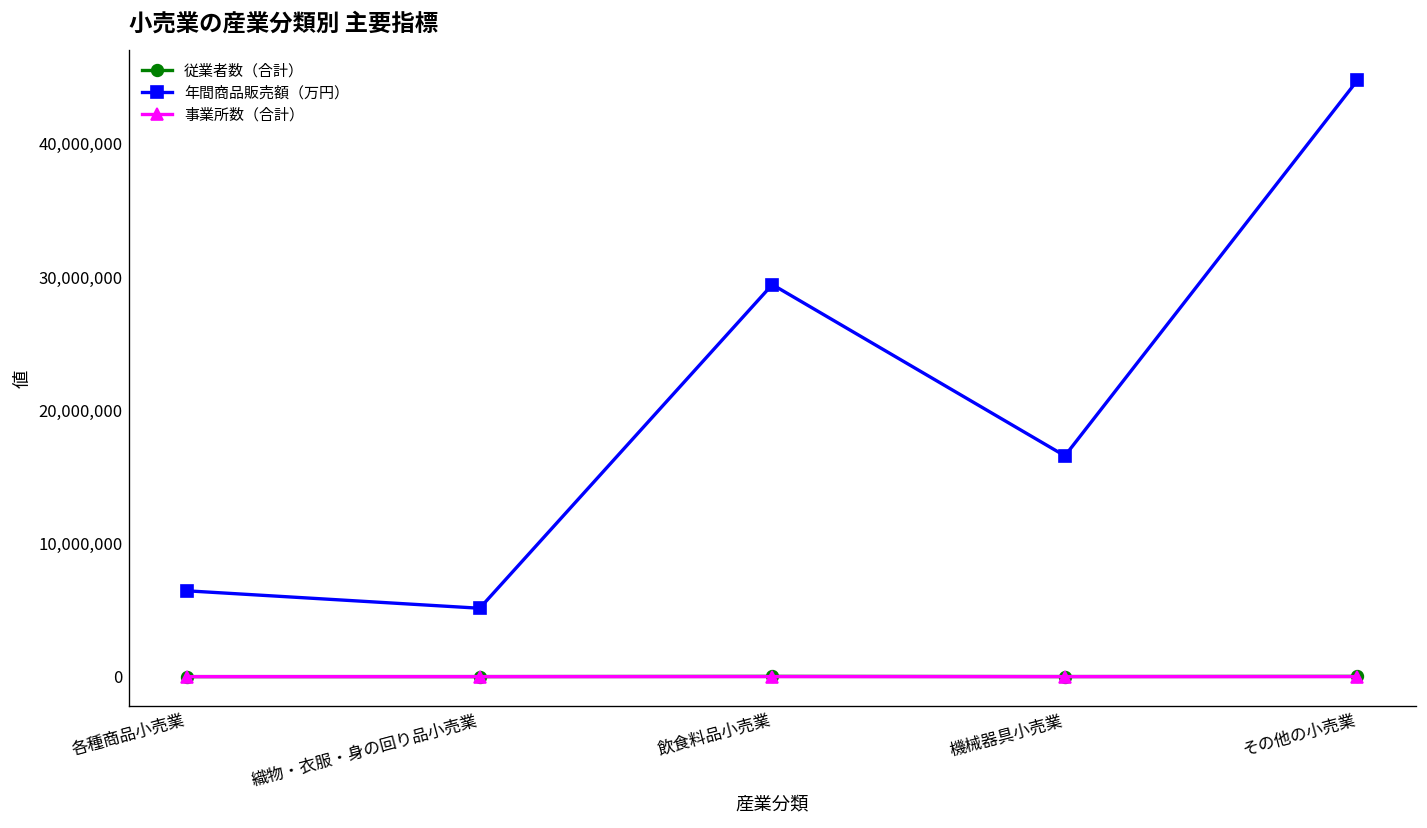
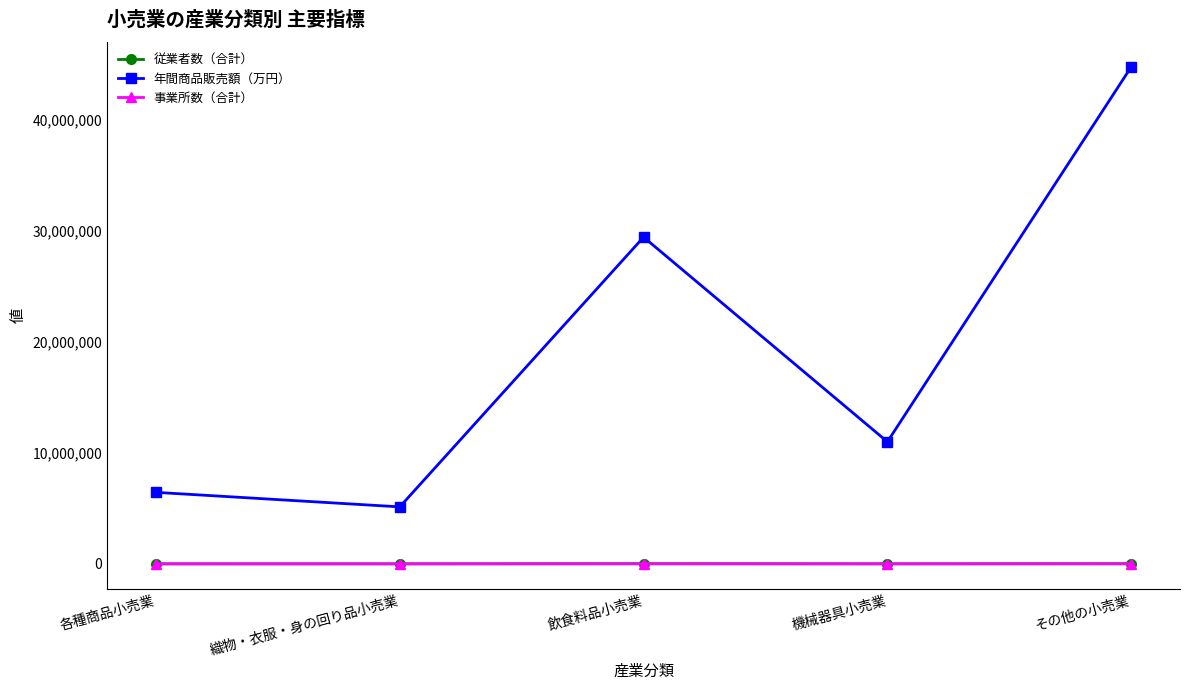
年間商品販売額（万円）, 機械器具小売業: 16,600,000 -> 11,000,000
